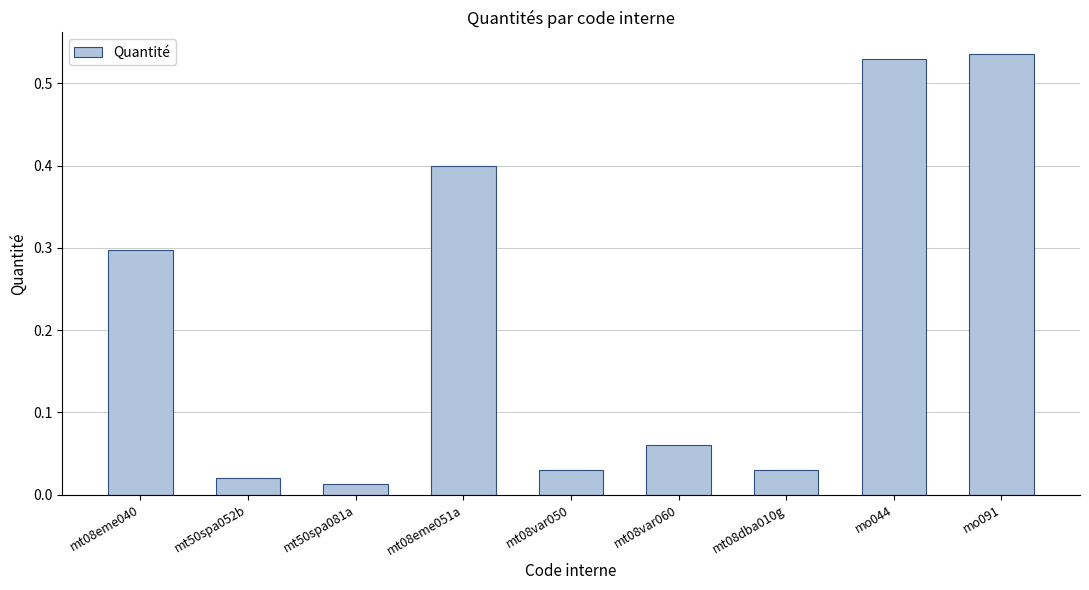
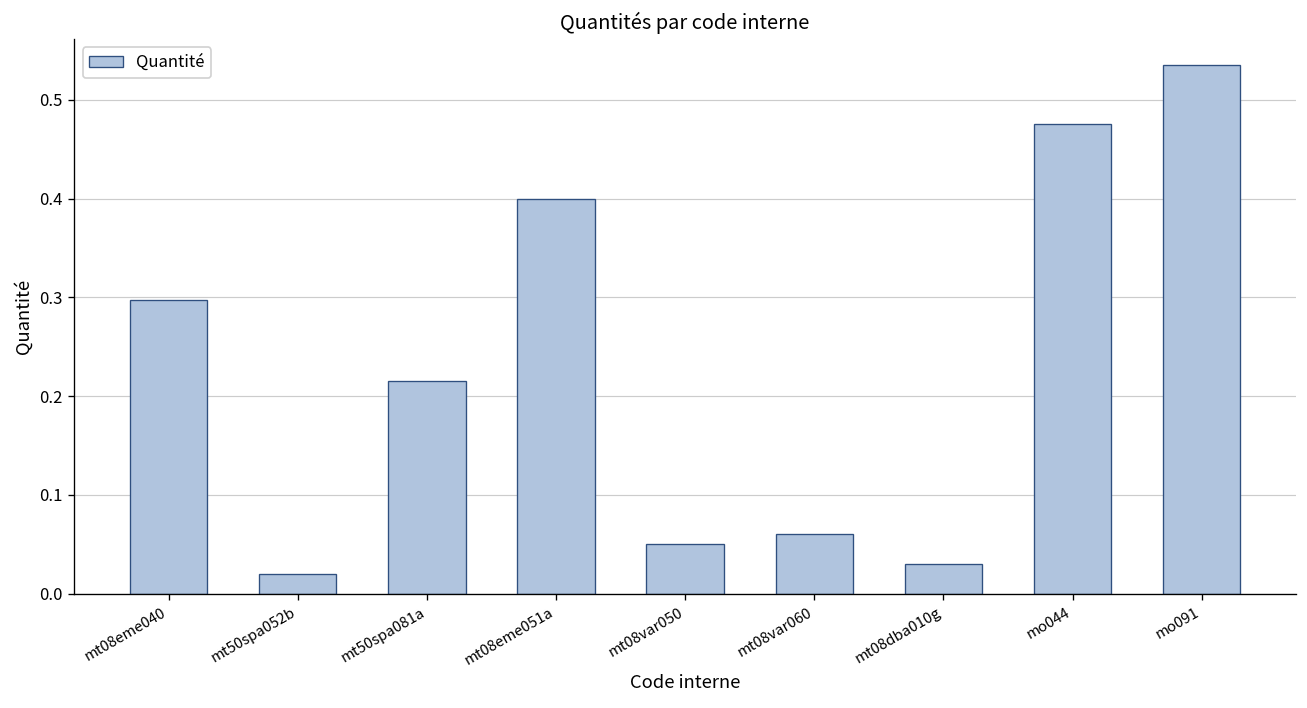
mt50spa081a: 0.01 -> 0.22
mt08var050: 0.03 -> 0.05
mo044: 0.53 -> 0.48
